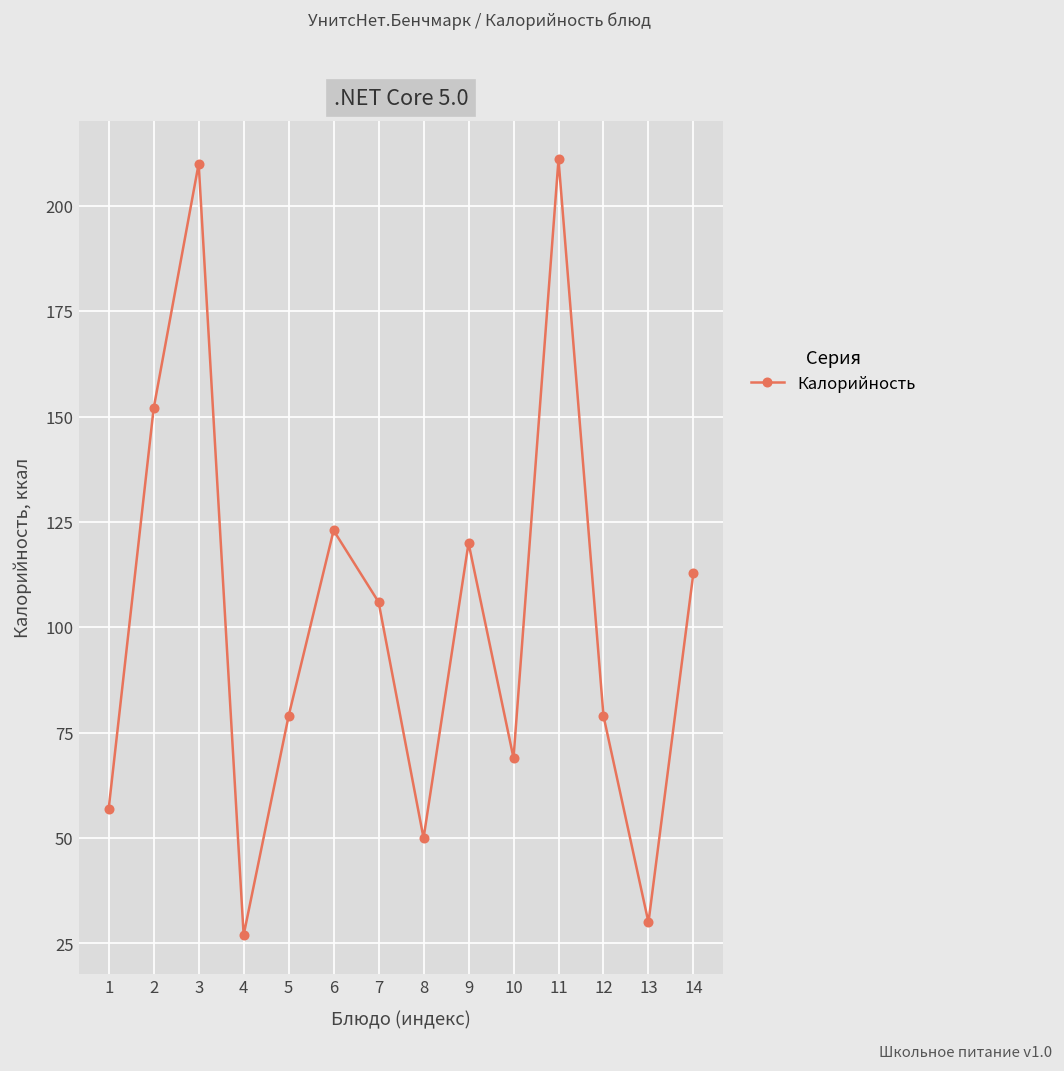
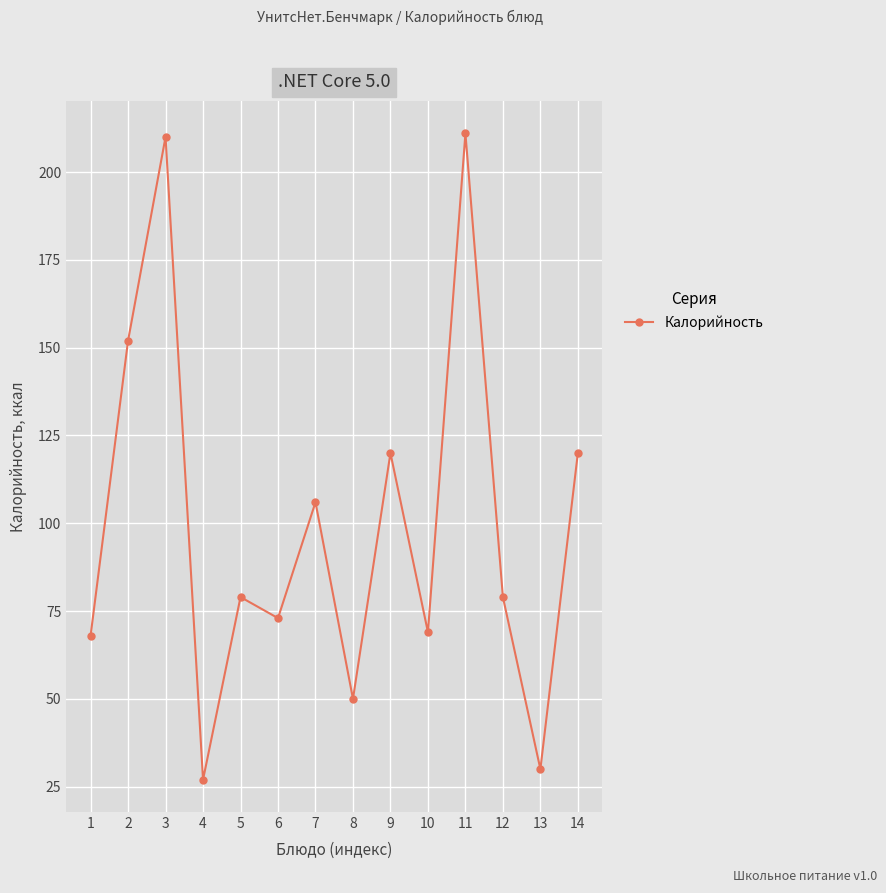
1: 57 -> 68
6: 123 -> 73
14: 113 -> 120
